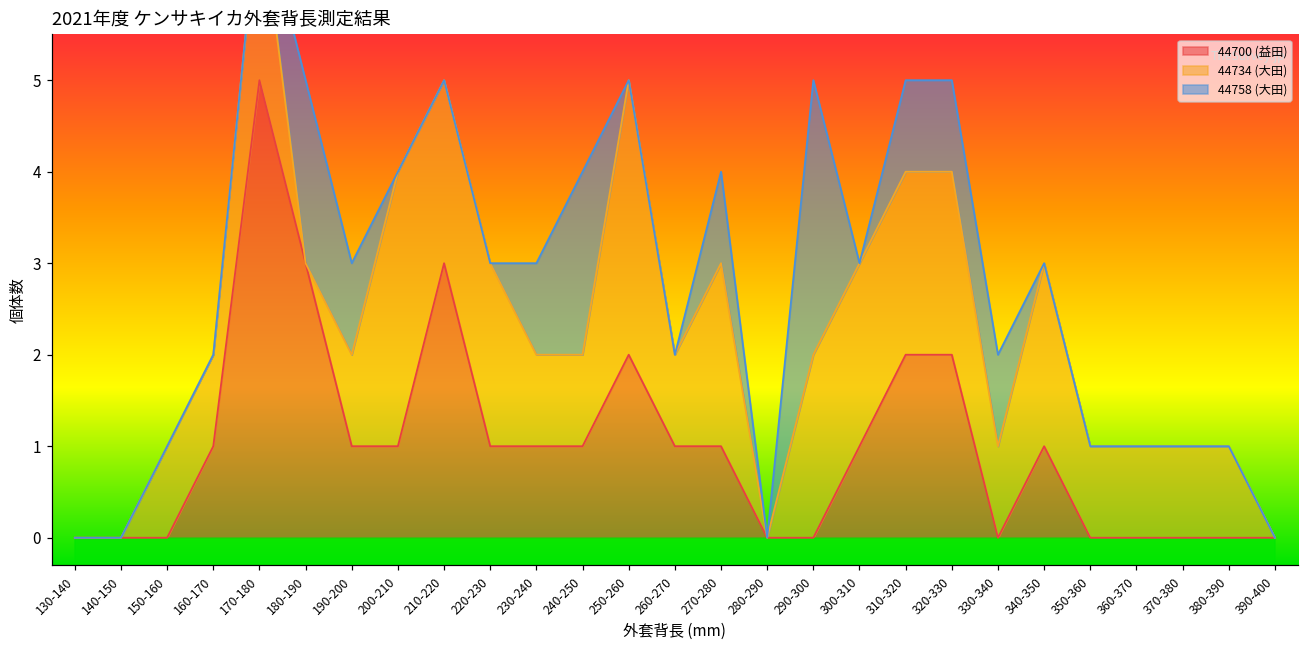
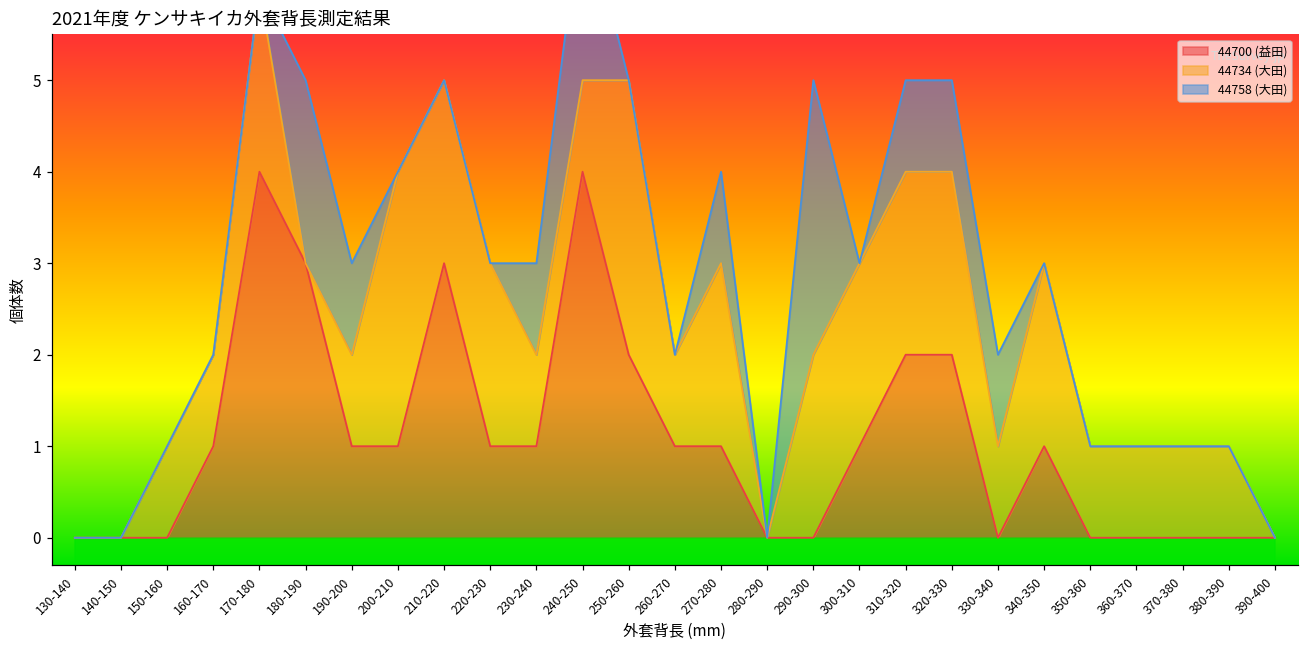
44700 (益田), 170-180: 5 -> 4
44700 (益田), 240-250: 1 -> 4
